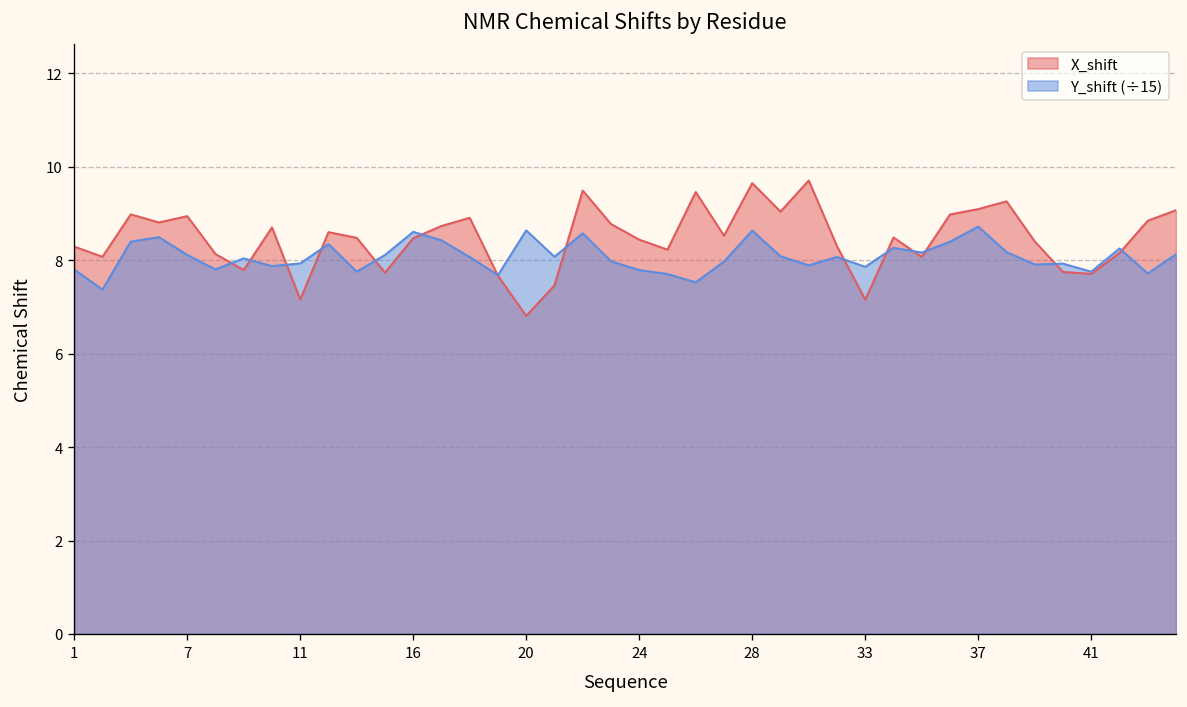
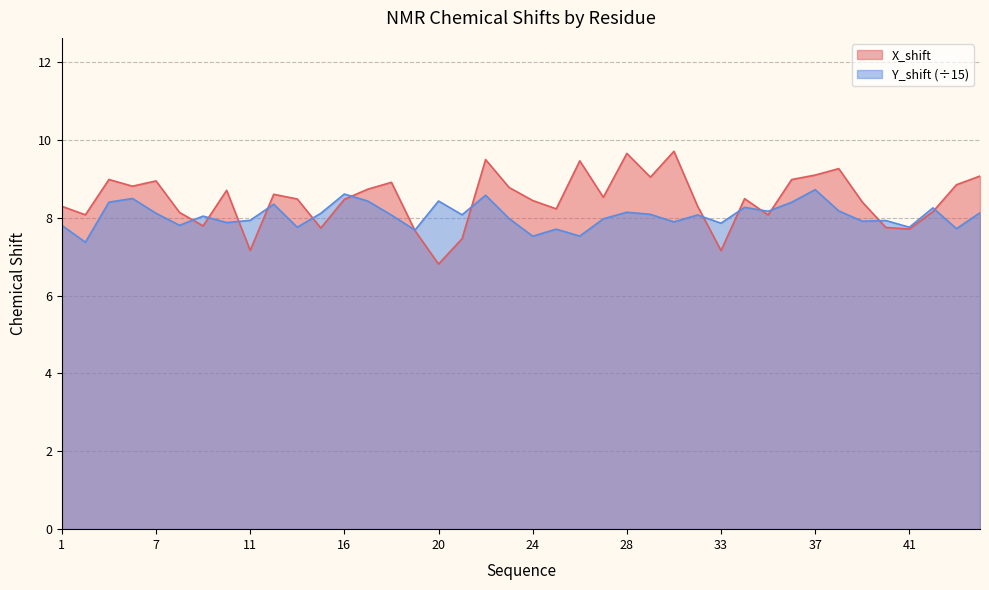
Y_shift (÷15), 20: 8.6 -> 8.4
Y_shift (÷15), 24: 7.8 -> 7.5
Y_shift (÷15), 28: 8.6 -> 8.1
